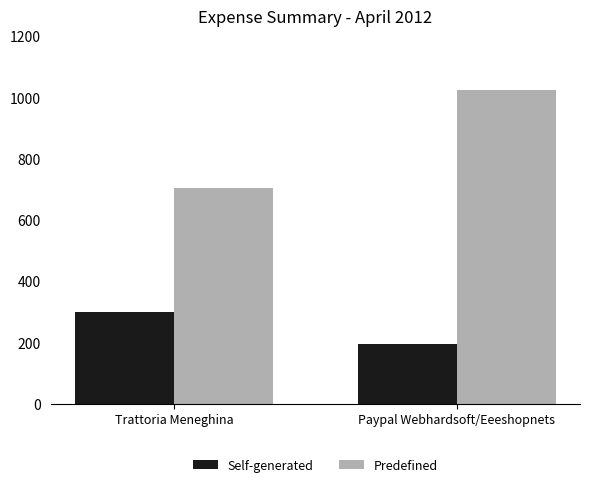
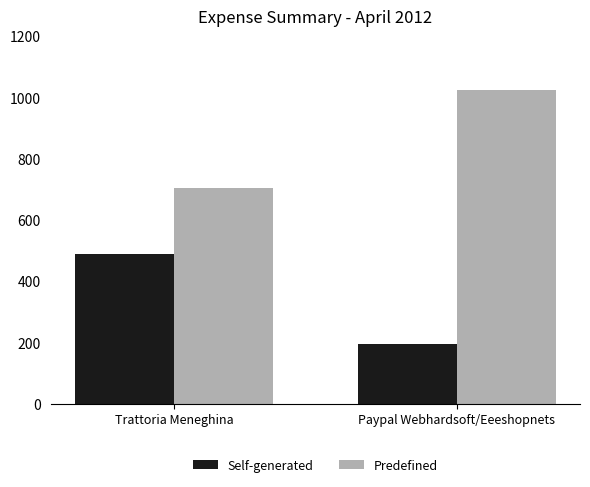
Self-generated, Trattoria Meneghina: 300 -> 490
